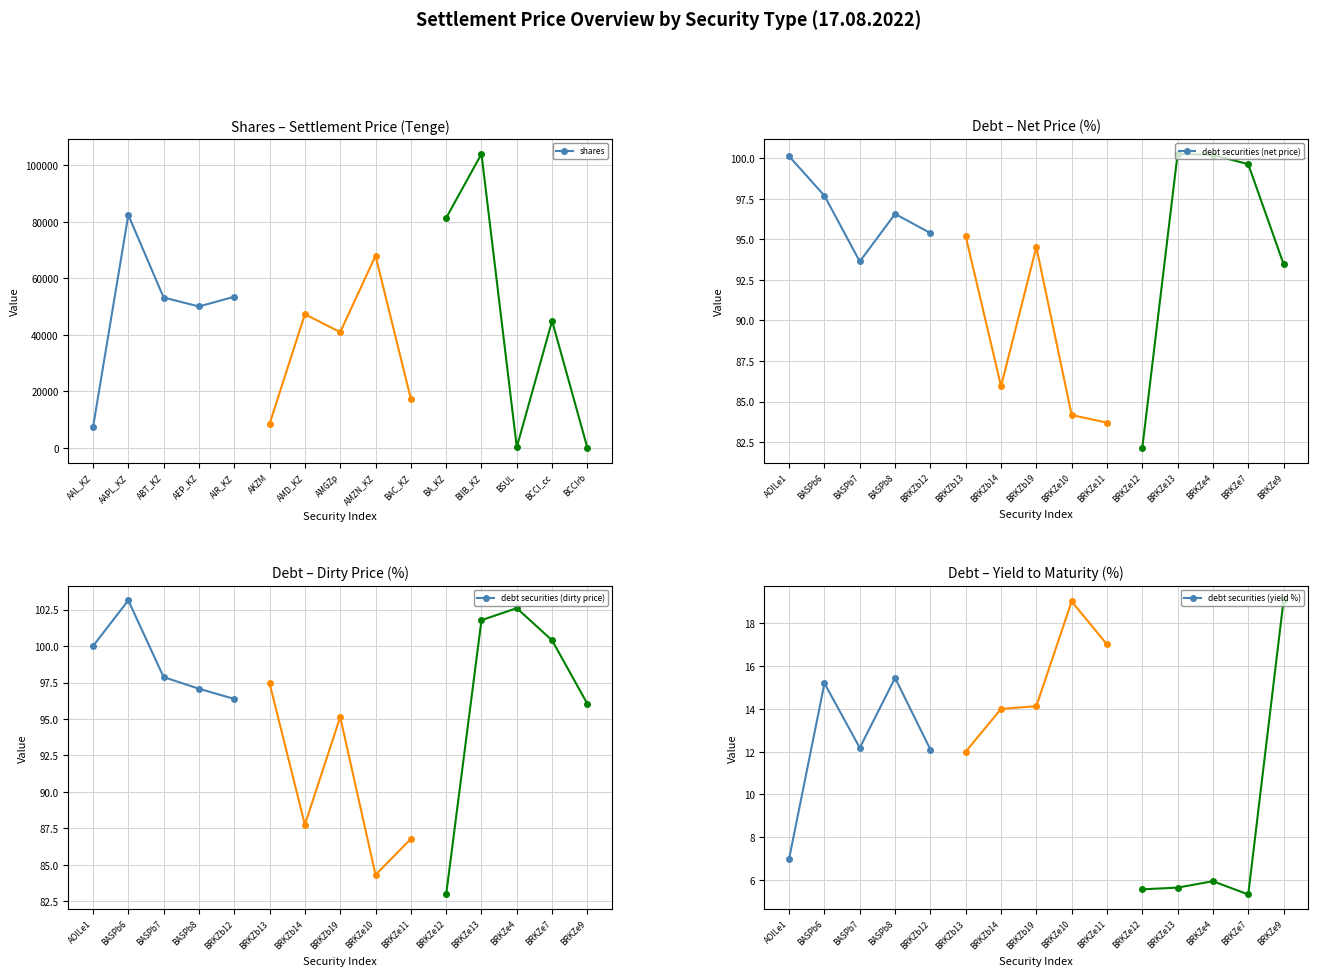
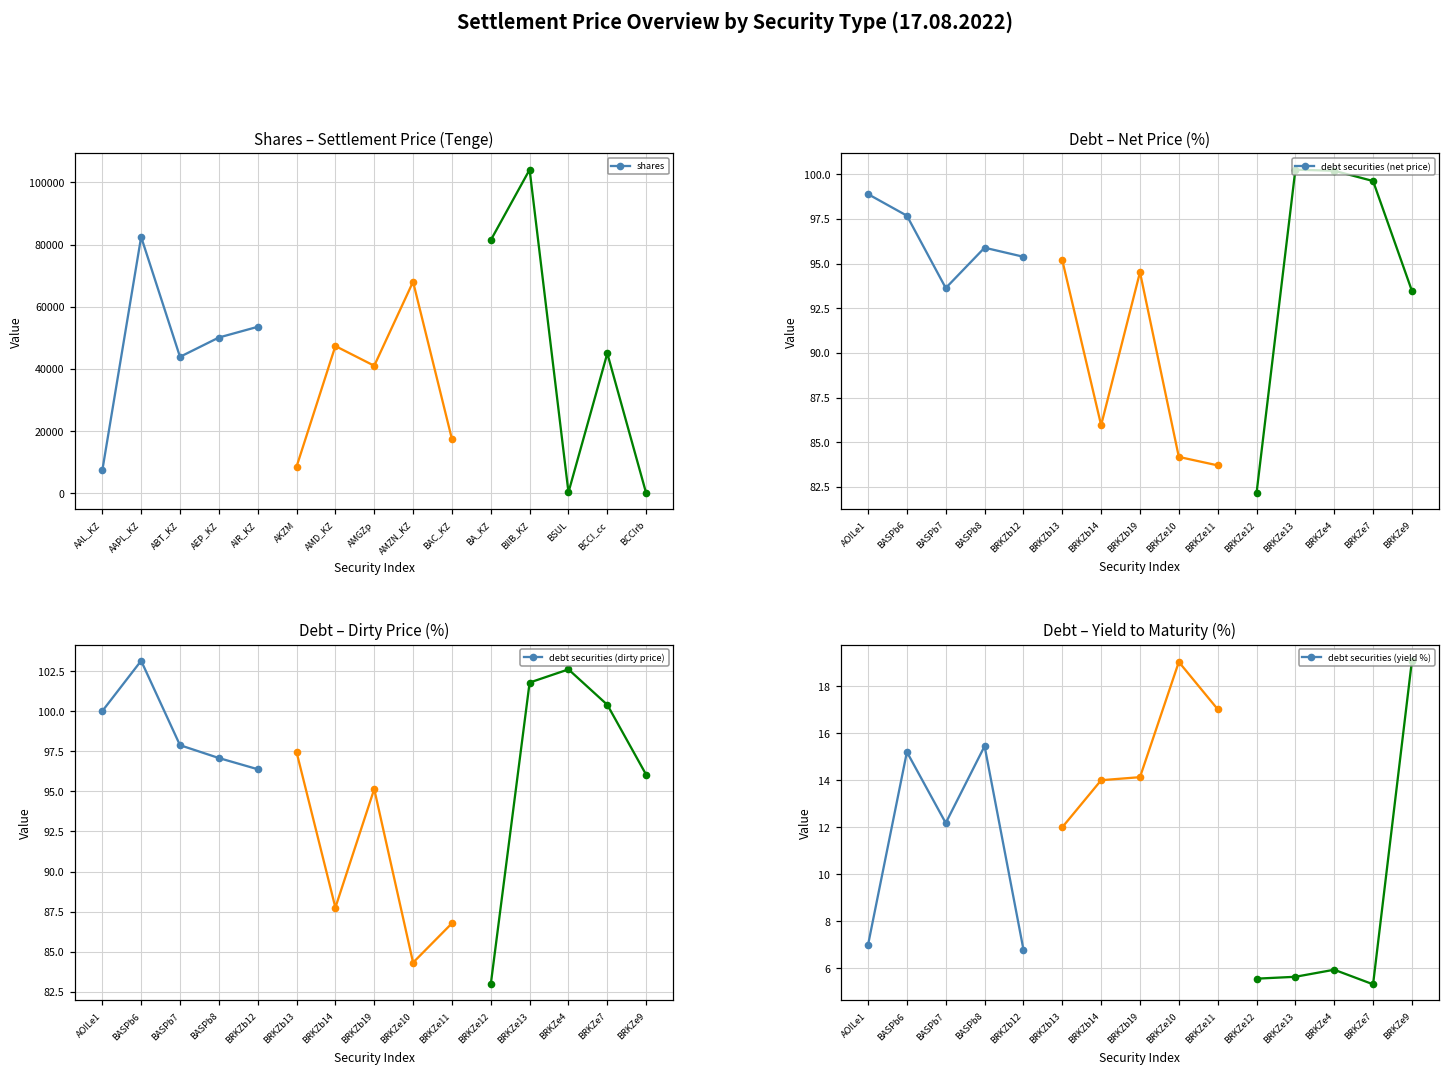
Shares – Settlement Price (Tenge), shares, ABT_KZ: 53000 -> 44000
Debt – Net Price (%), debt securities (net price), AOILe1: 100.1 -> 98.9
Debt – Net Price (%), debt securities (net price), BASPb8: 96.6 -> 95.9
Debt – Yield to Maturity (%), debt securities (yield %), BRKZb12: 12.1 -> 6.8
